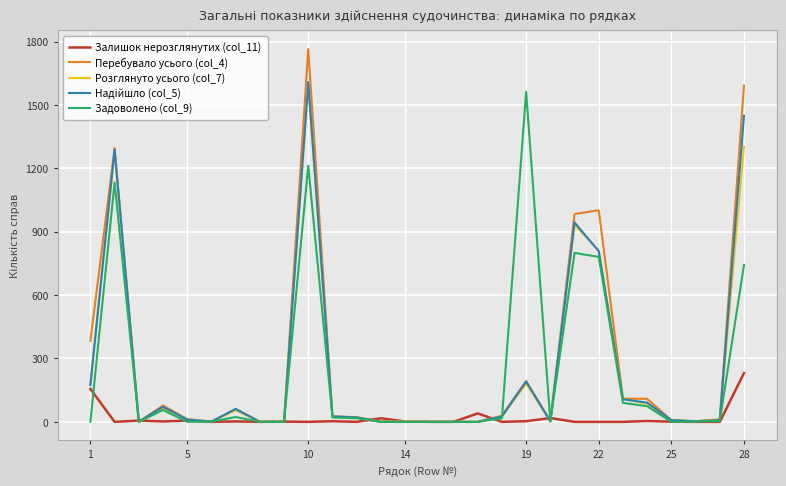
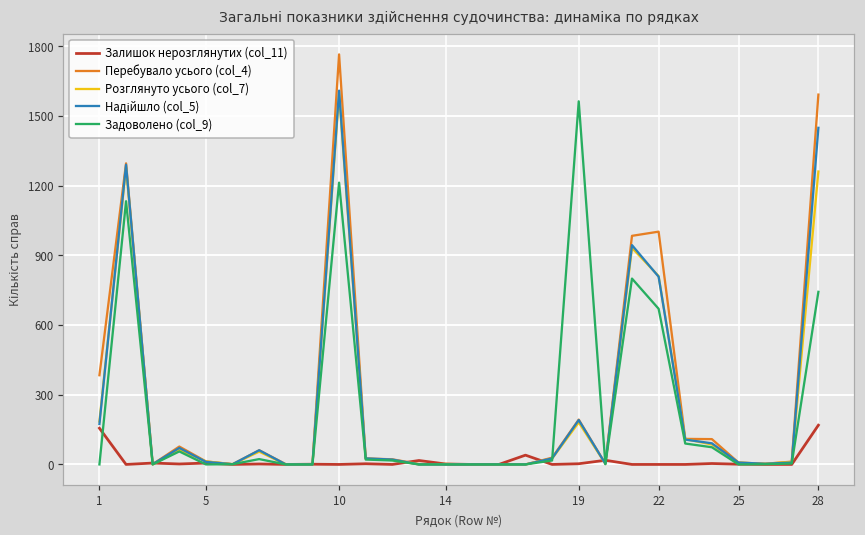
Задоволено (col_9), 22: 780 -> 670
Залишок нерозглянутих (col_11), 28: 230 -> 170
Розглянуто усього (col_7), 28: 1300 -> 1260
